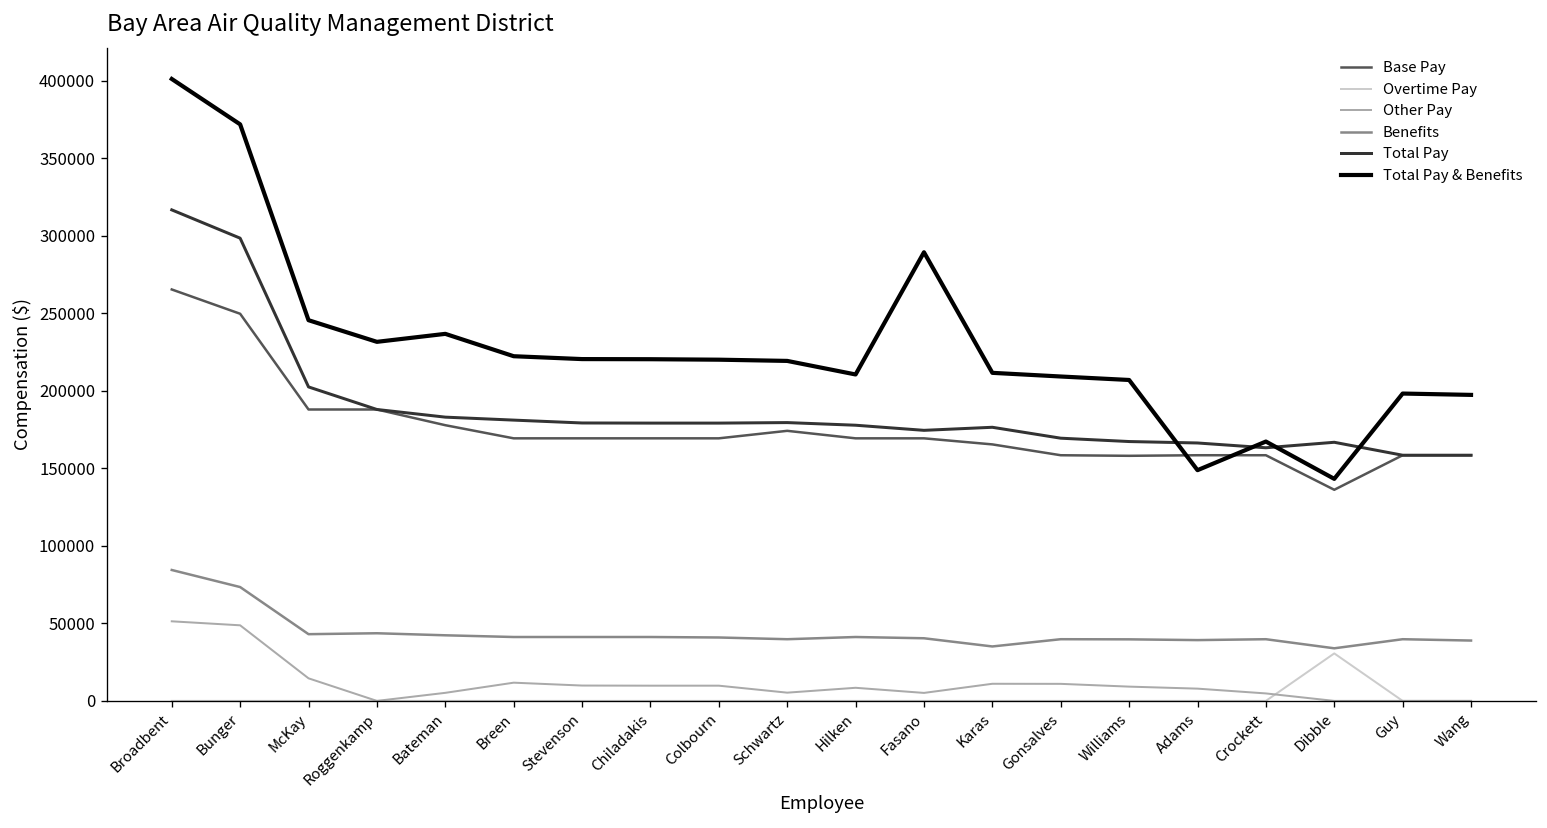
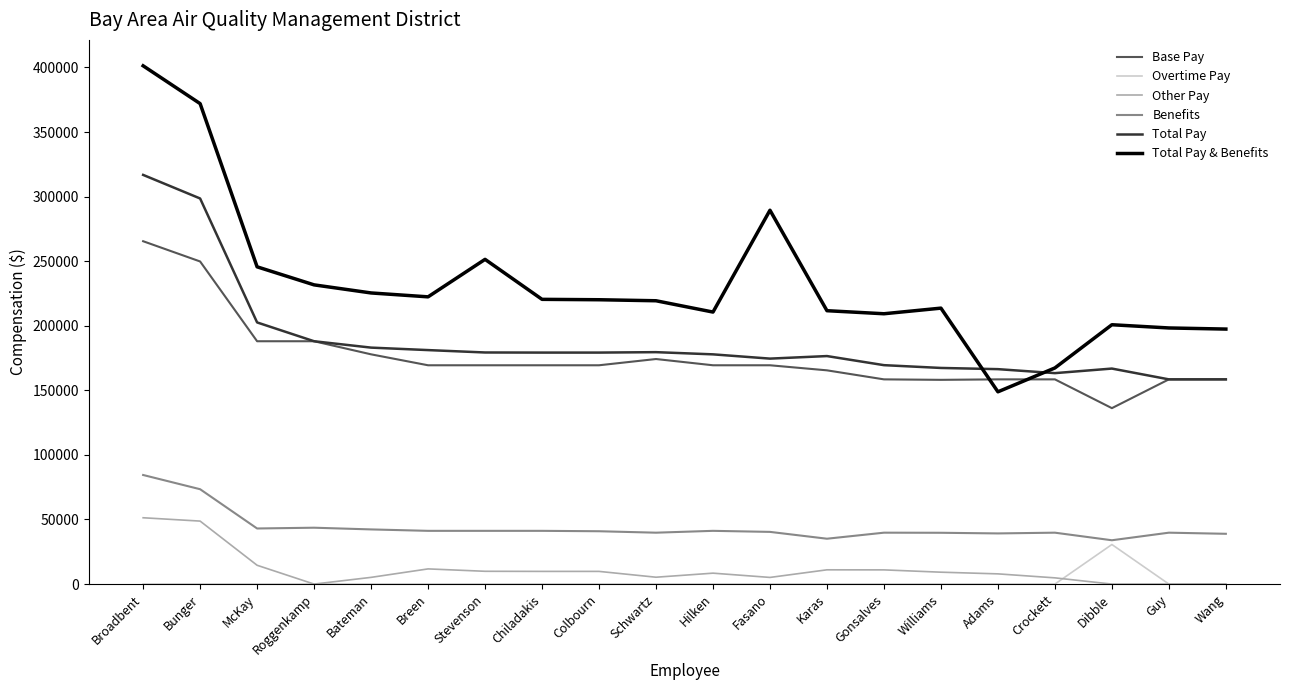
Total Pay & Benefits, Bateman: 237000 -> 225000
Total Pay & Benefits, Stevenson: 221000 -> 251000
Total Pay & Benefits, Williams: 207000 -> 214000
Total Pay & Benefits, Dibble: 143000 -> 201000
